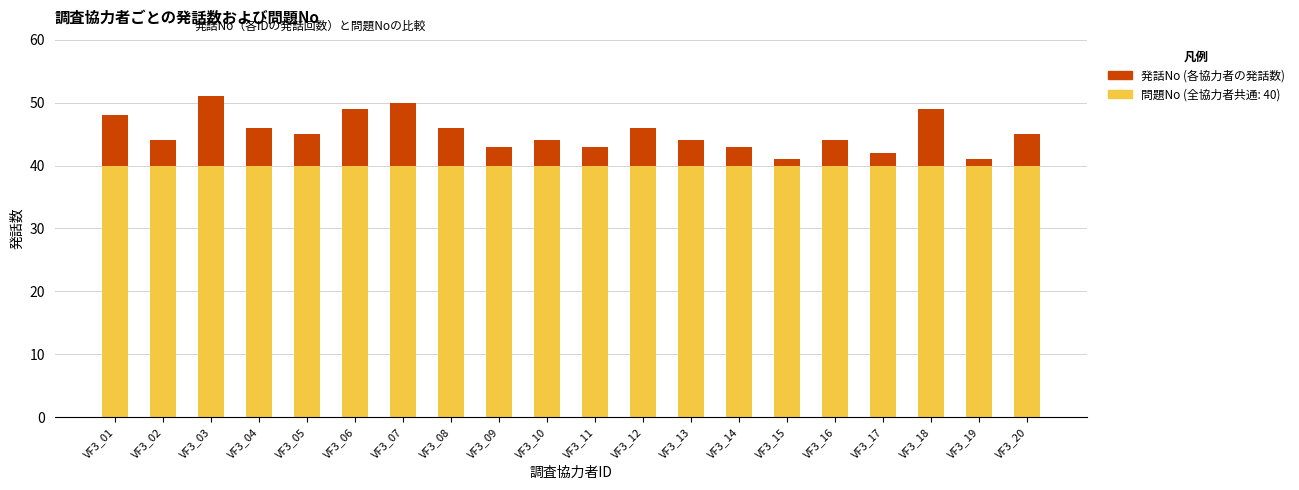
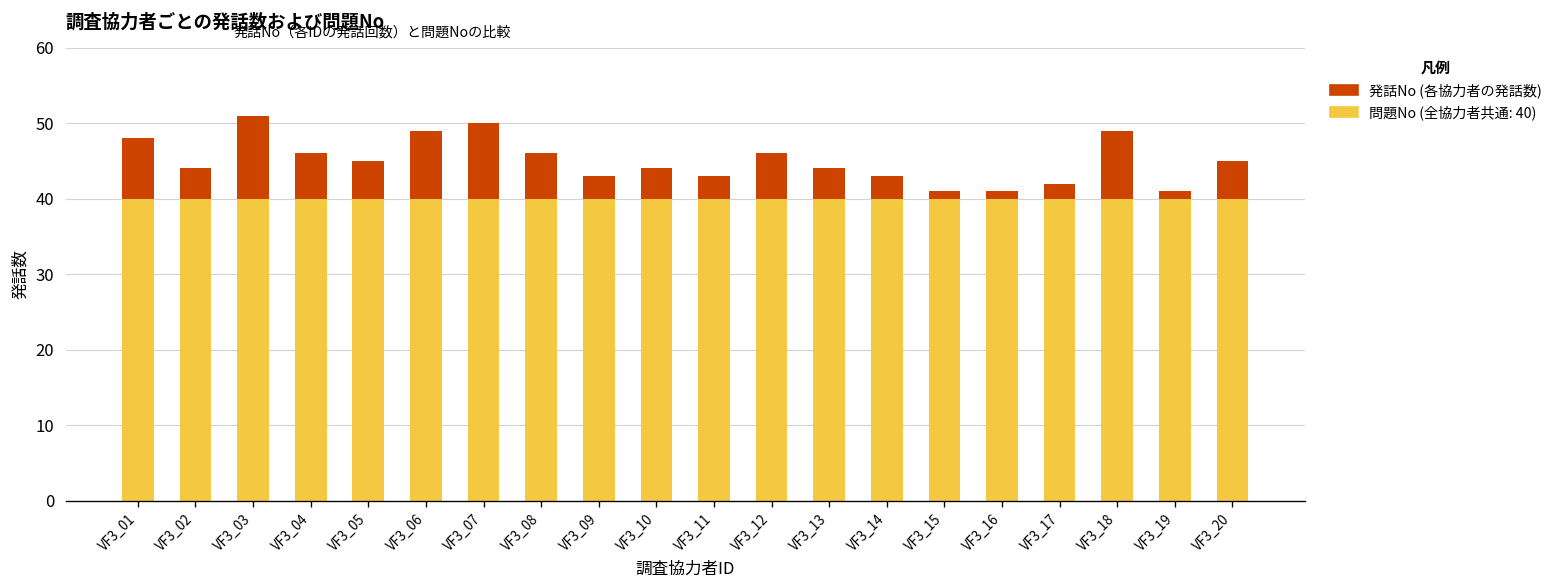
発話No (各協力者の発話数), VF3_16: 4 -> 1
